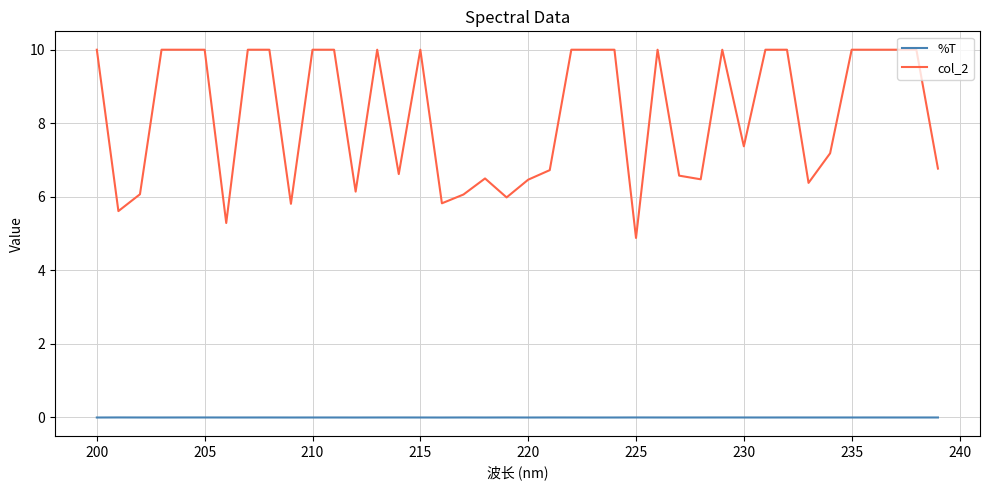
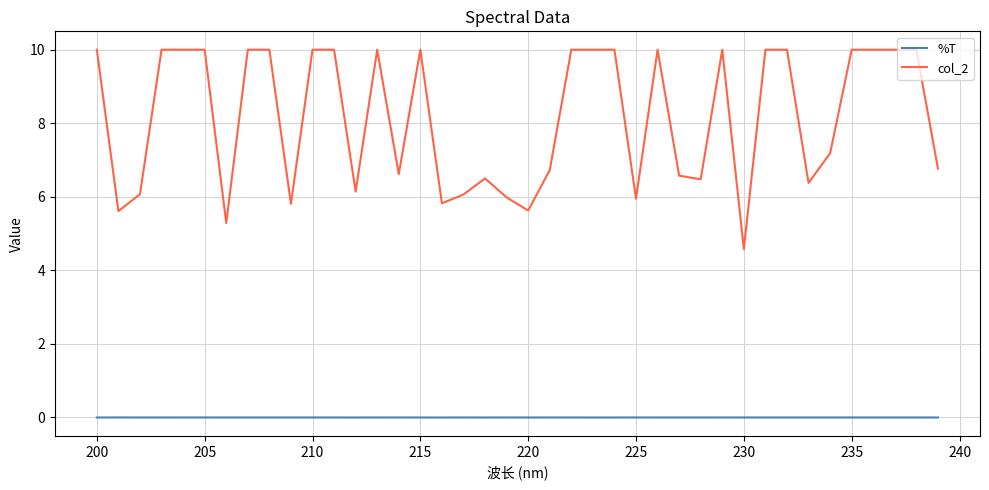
col_2, 220: 6.5 -> 5.6
col_2, 225: 4.9 -> 5.9
col_2, 230: 7.4 -> 4.6
